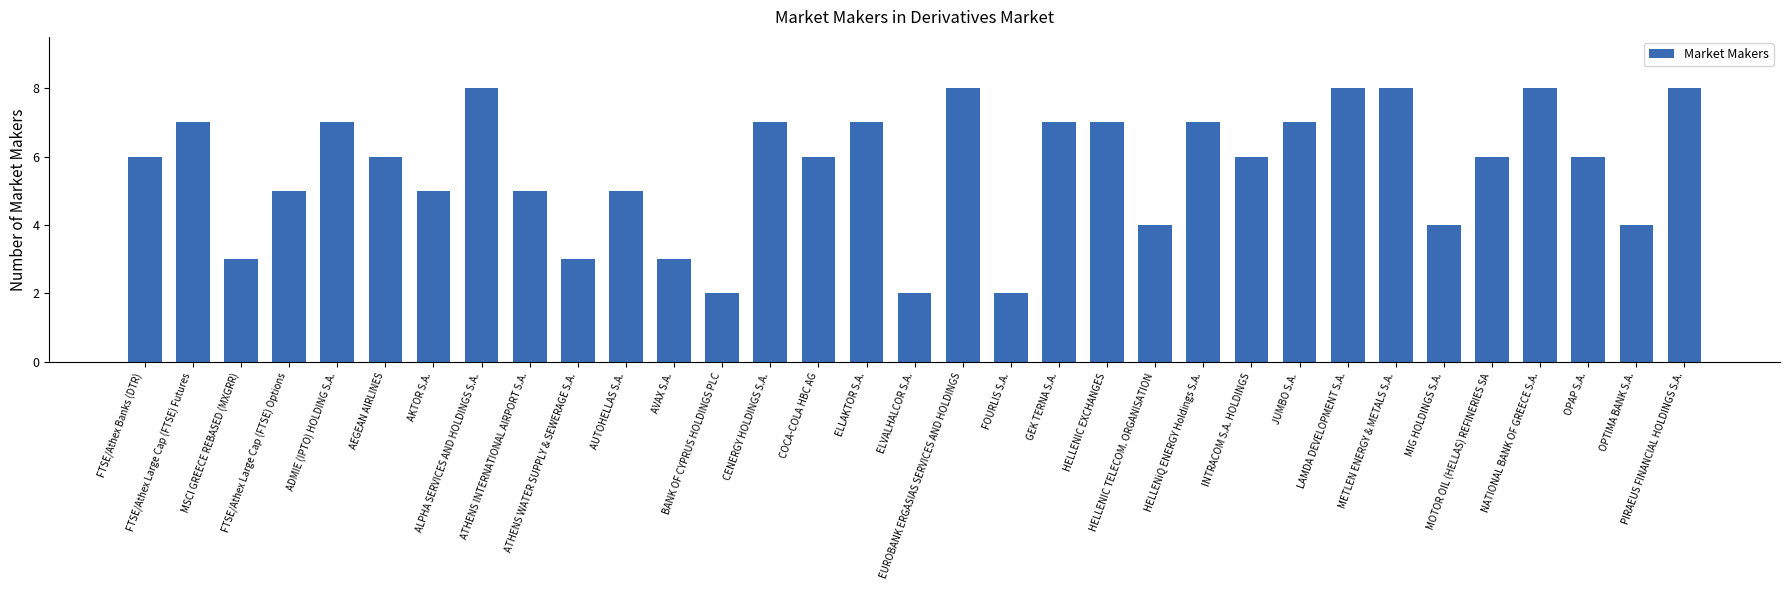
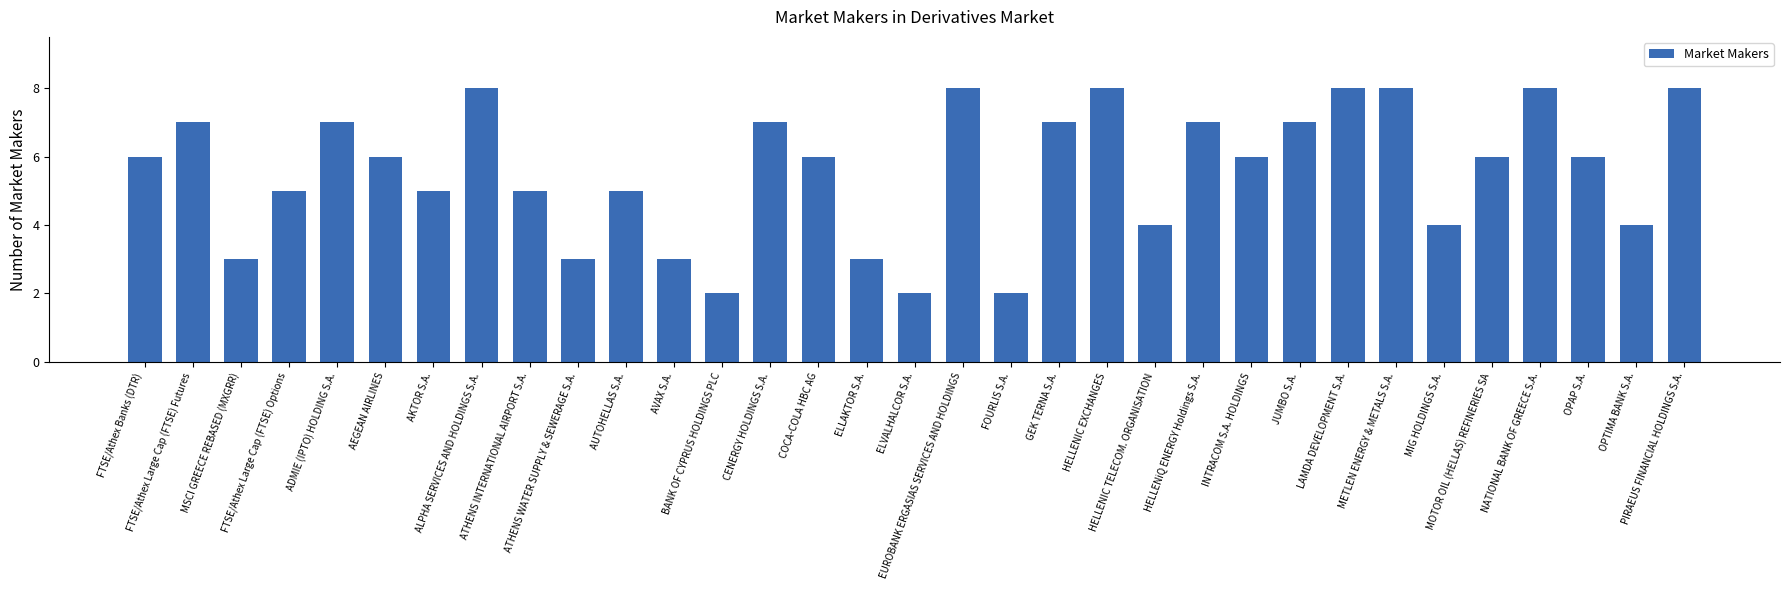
ELLAKTOR S.A.: 7 -> 3
HELLENIC EXCHANGES: 7 -> 8
